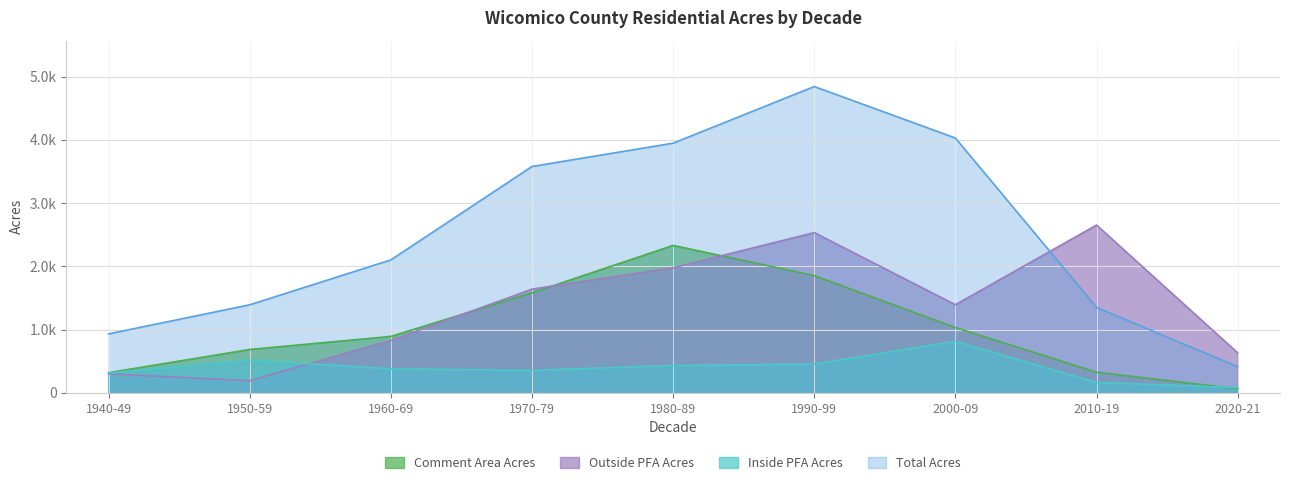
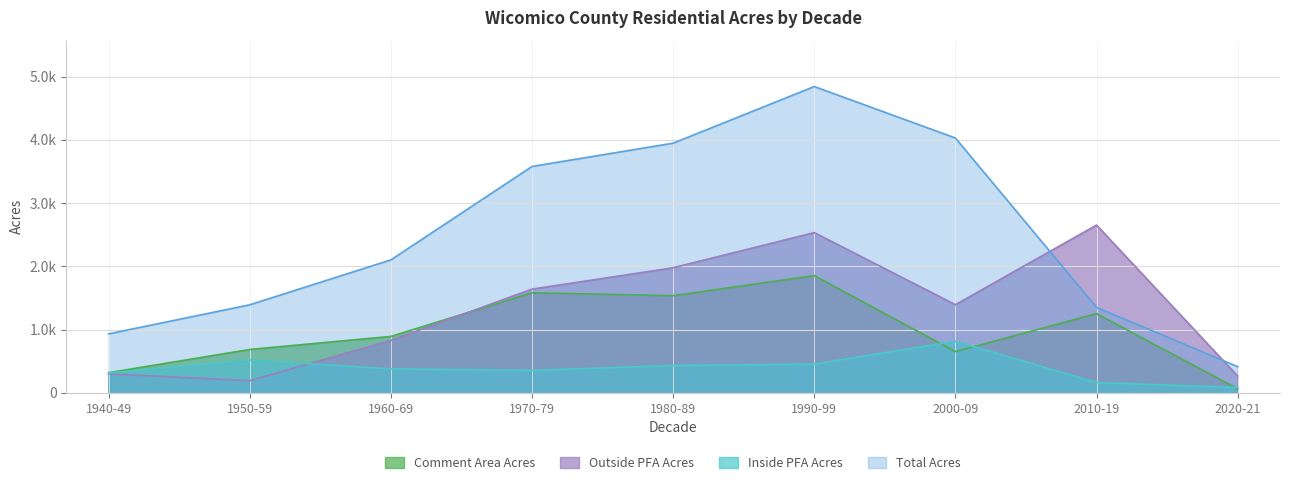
Comment Area Acres, 1980-89: 2300 -> 1500
Comment Area Acres, 2000-09: 1000 -> 700
Comment Area Acres, 2010-19: 300 -> 1300
Outside PFA Acres, 2020-21: 600 -> 300
